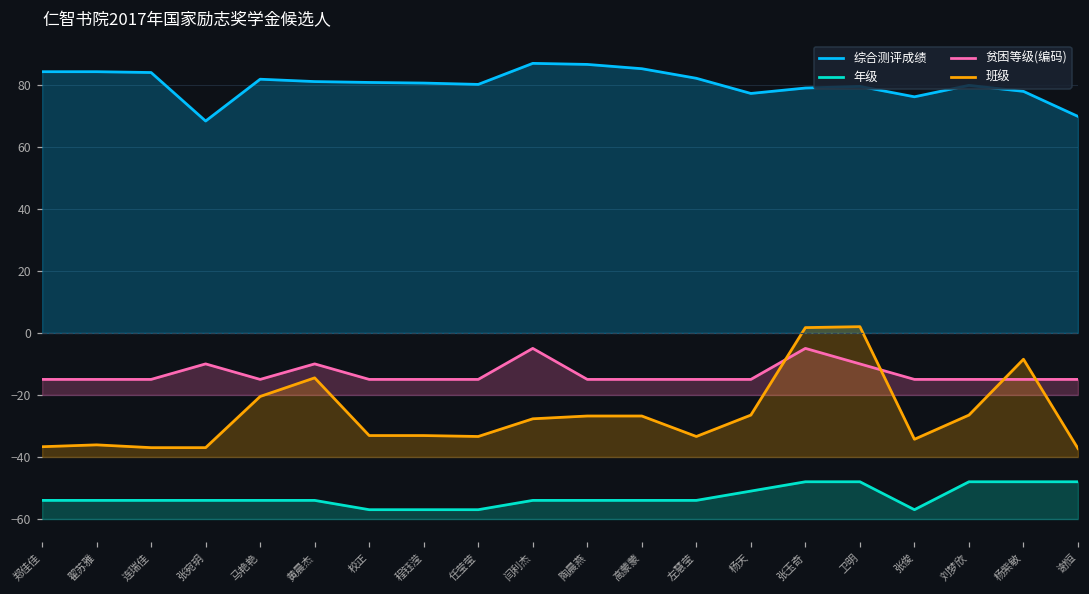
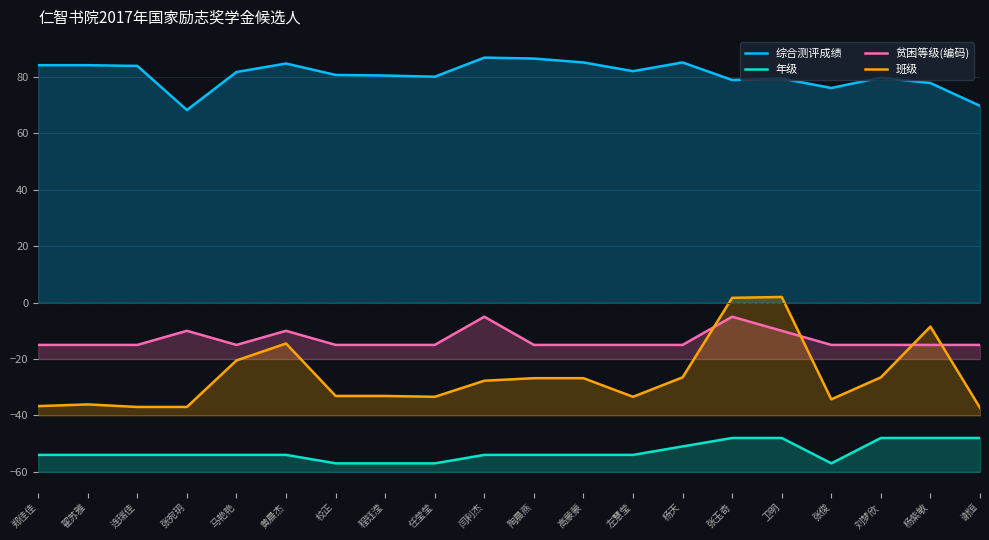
综合测评成绩, 黄晨杰: 81 -> 85
综合测评成绩, 杨天: 77 -> 85
